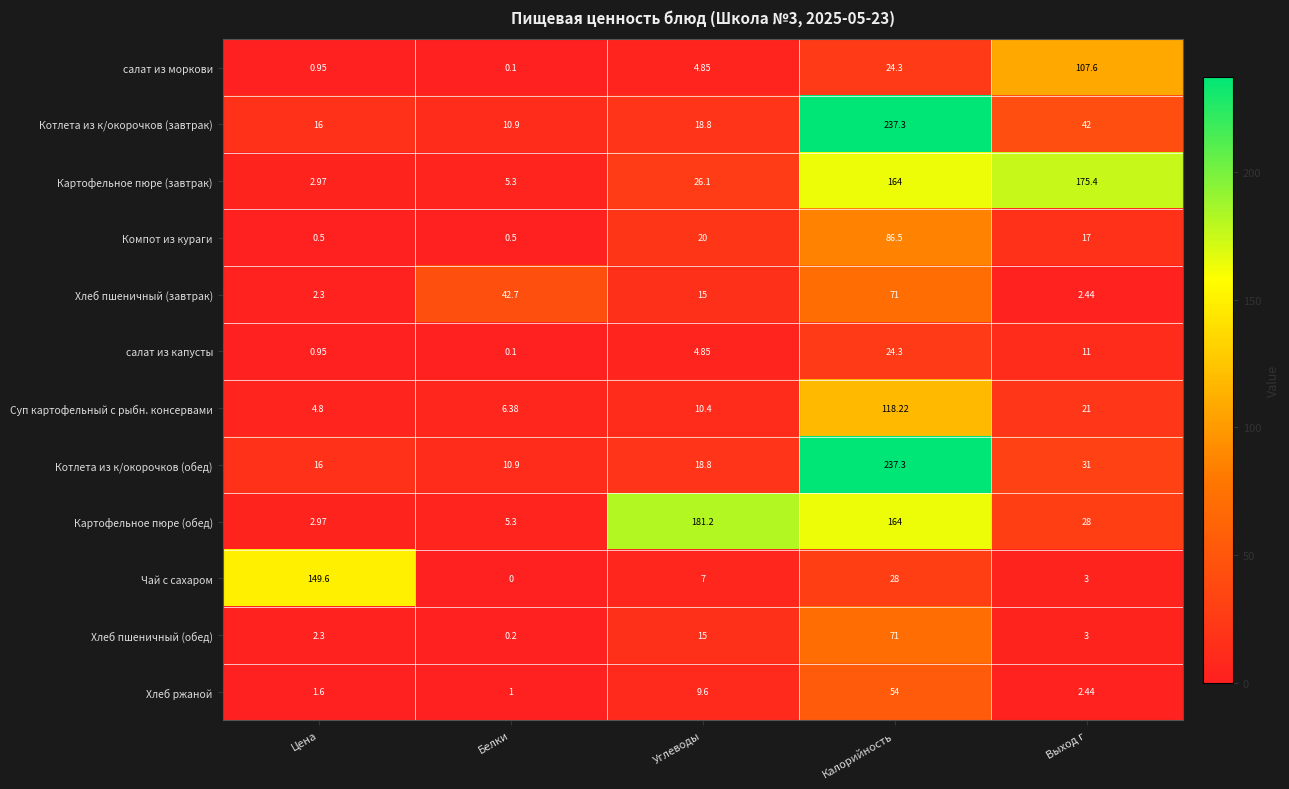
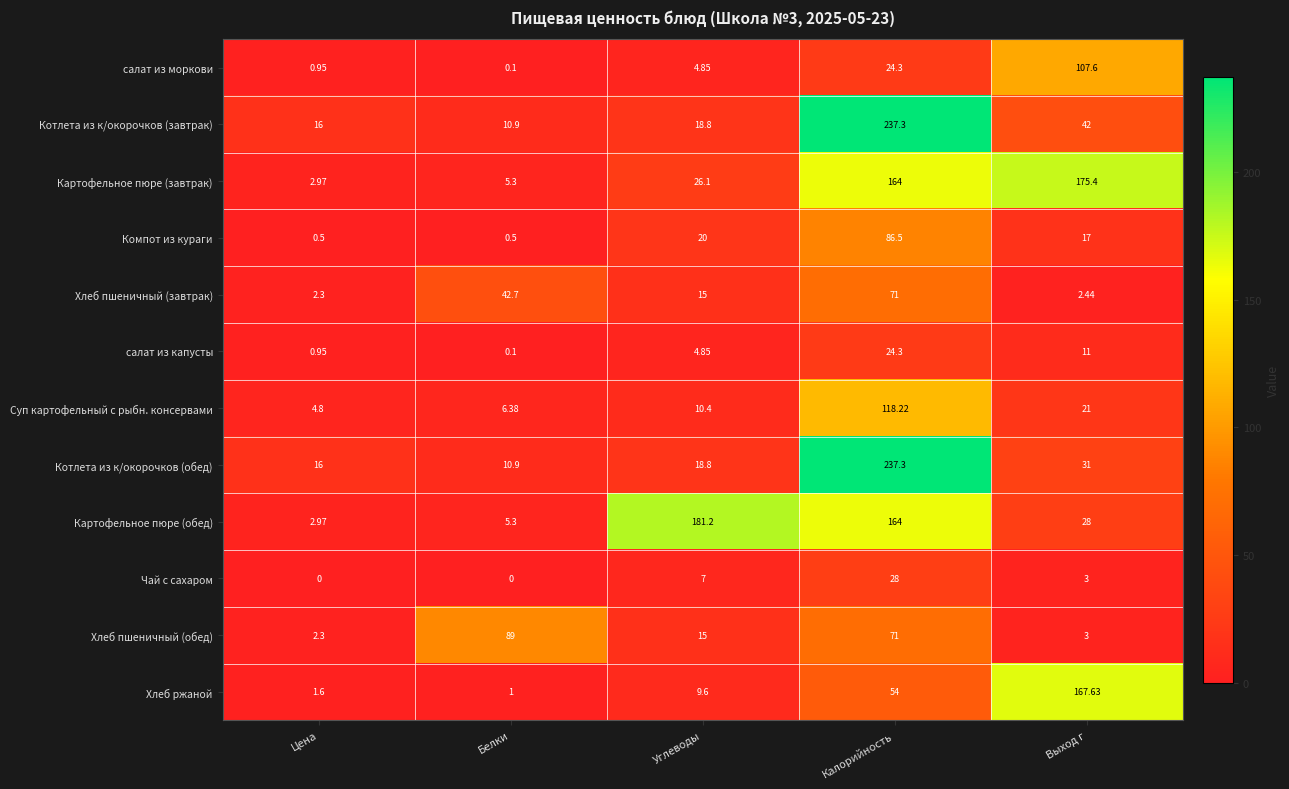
Чай с сахаром, Цена: 149.6 -> 0
Хлеб пшеничный (обед), Белки: 0.2 -> 89
Хлеб ржаной, Выход г: 2.44 -> 167.63
